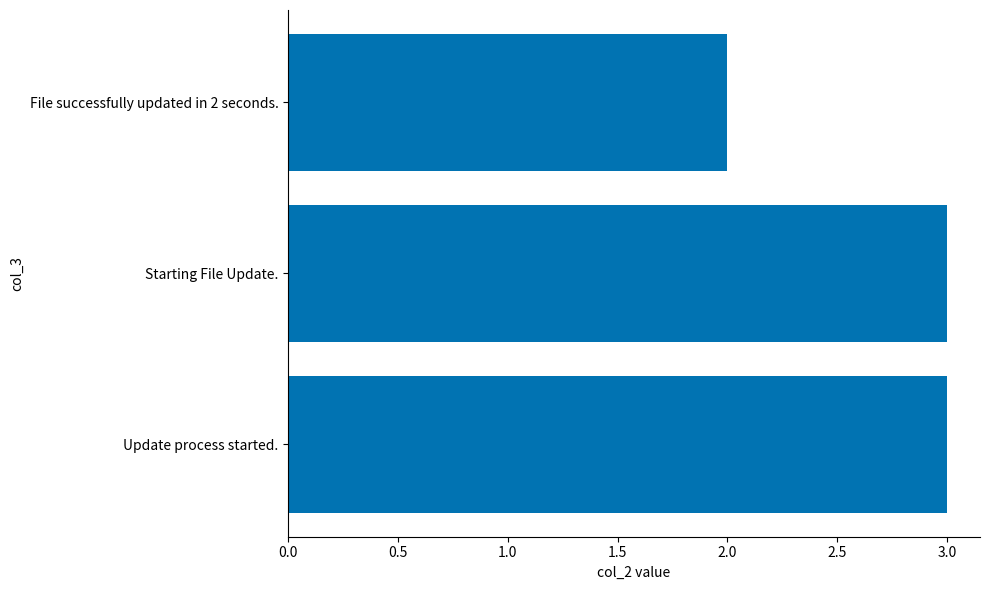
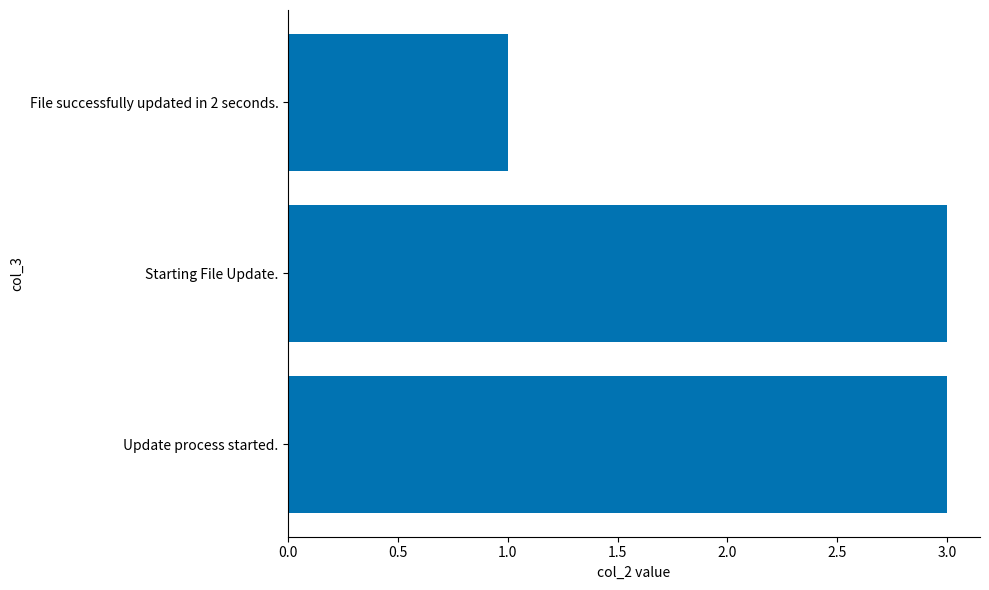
File successfully updated in 2 seconds.: 2 -> 1
